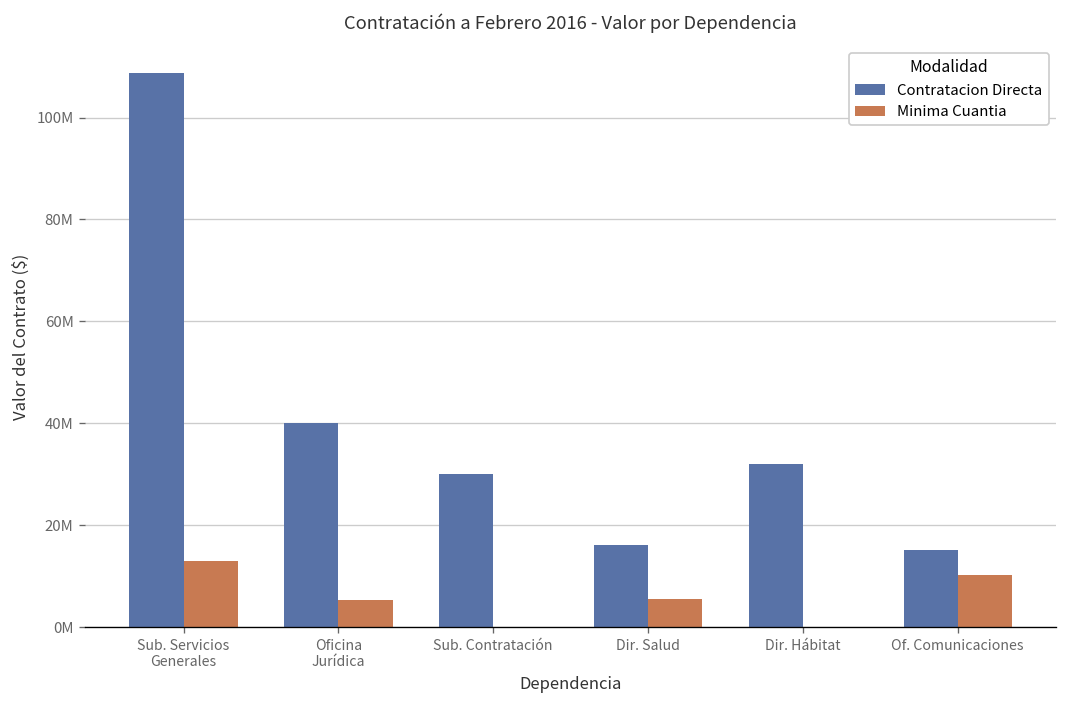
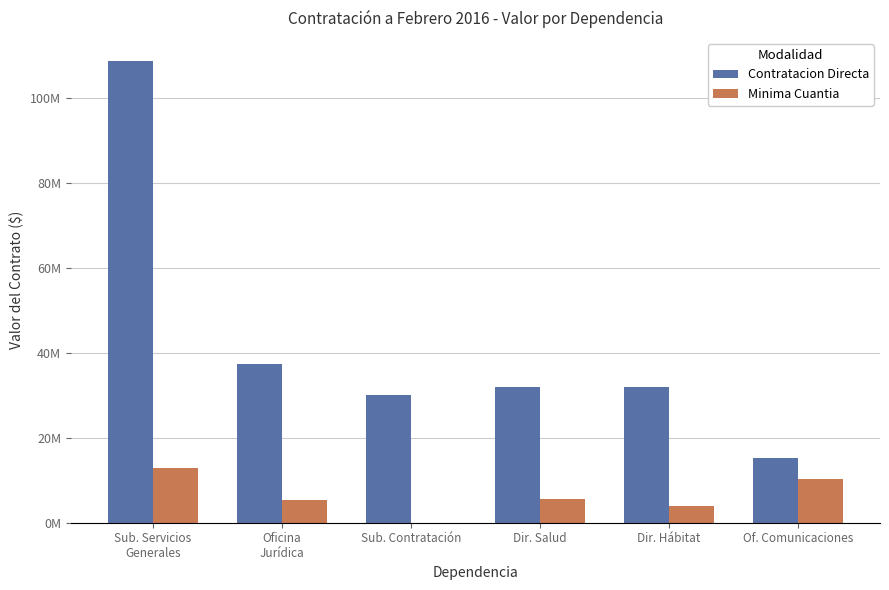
Contratacion Directa, Oficina Jurídica: 40000000 -> 37000000
Contratacion Directa, Dir. Salud: 16000000 -> 32000000
Minima Cuantia, Dir. Hábitat: 0 -> 4000000
